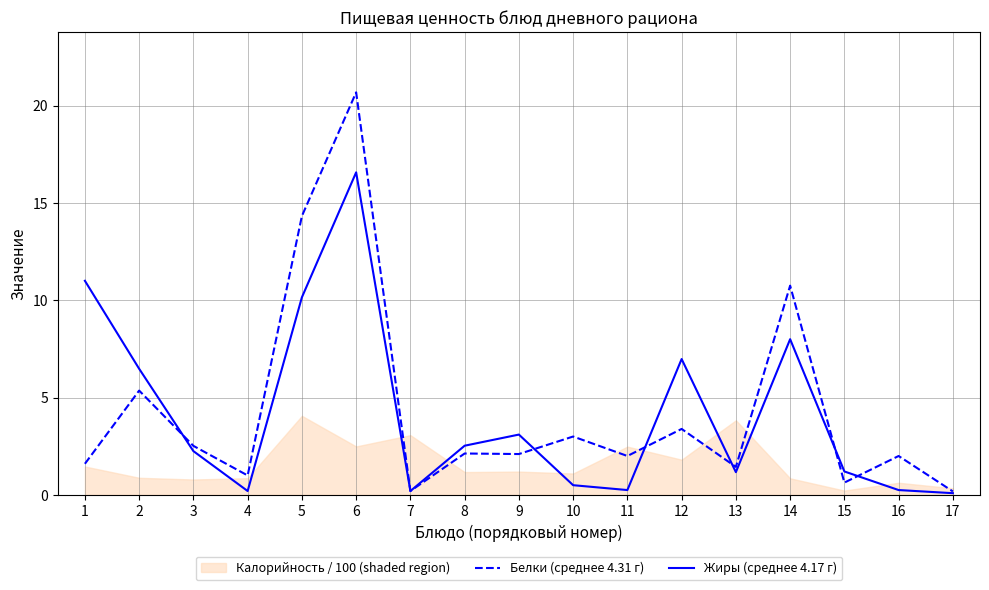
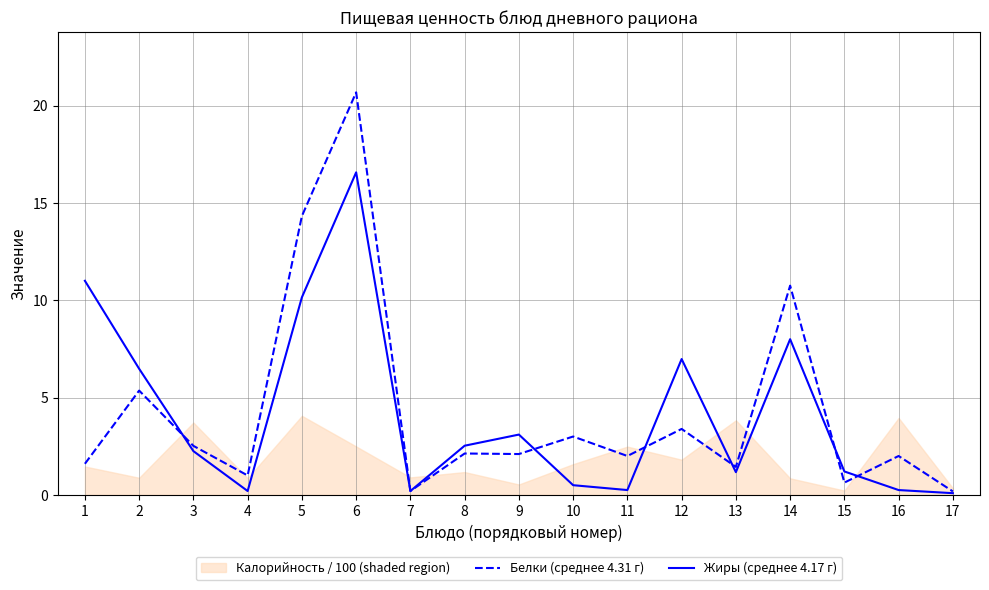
Калорийность / 100 (shaded region), 3: 0.8 -> 3.7
Калорийность / 100 (shaded region), 7: 3.1 -> 0.9
Калорийность / 100 (shaded region), 9: 1.2 -> 0.5
Калорийность / 100 (shaded region), 10: 1.1 -> 1.6
Калорийность / 100 (shaded region), 16: 0.6 -> 4.0
